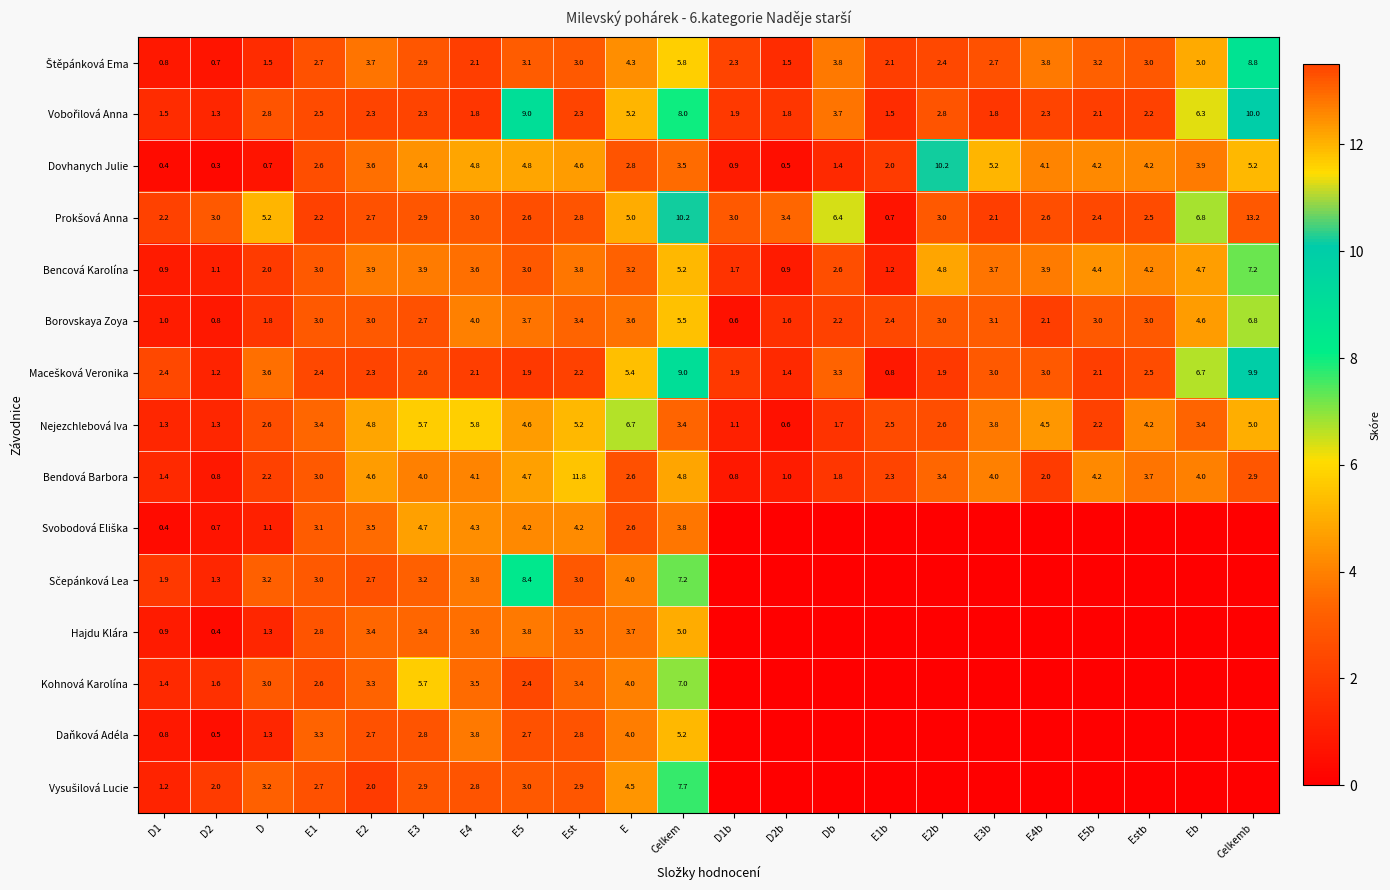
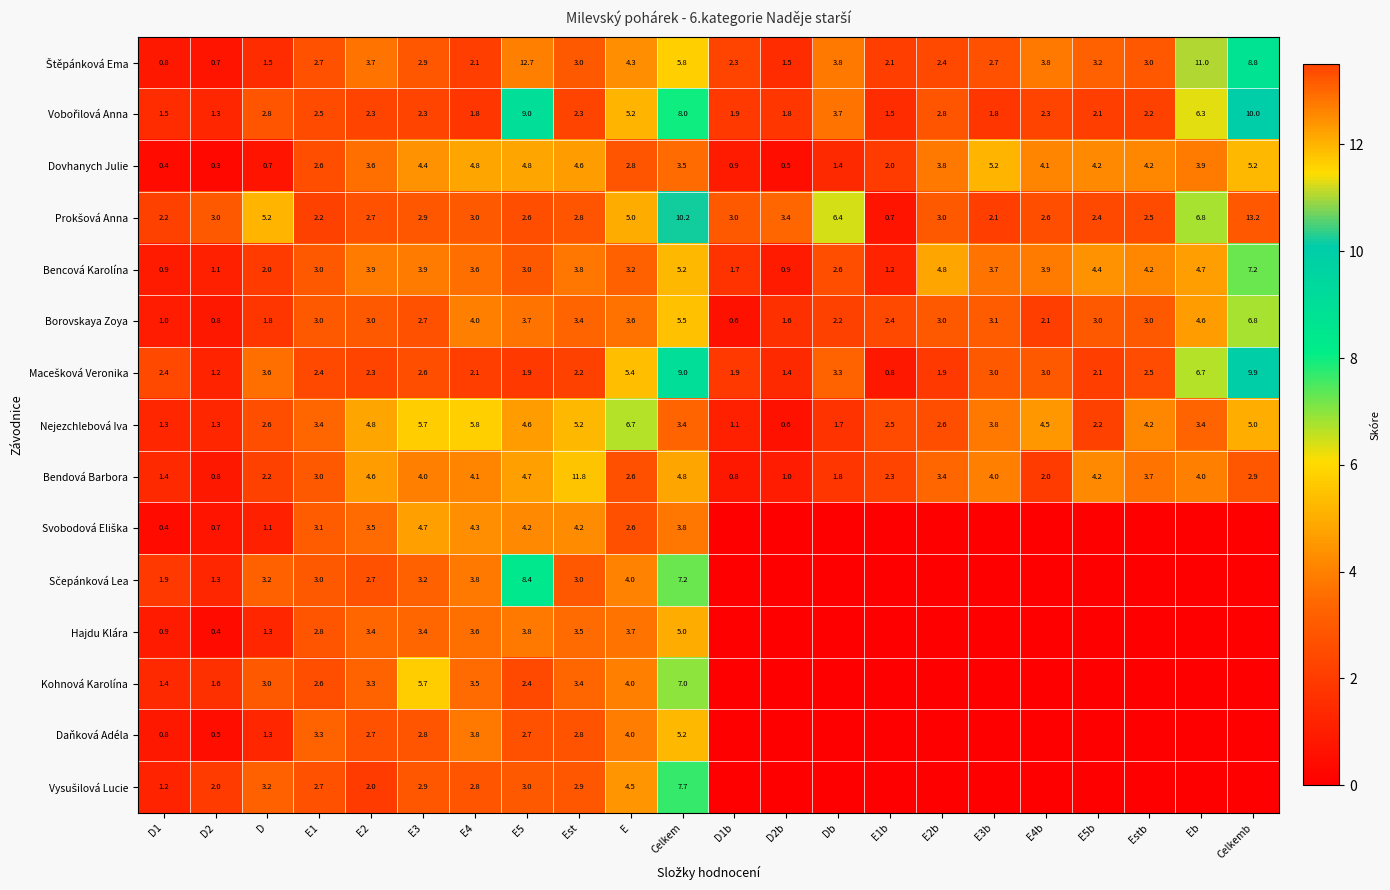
Štěpánková Ema, E5: 3.1 -> 12.7
Štěpánková Ema, Eb: 5.0 -> 11.0
Dovhanych Julie, E2b: 10.2 -> 3.8
